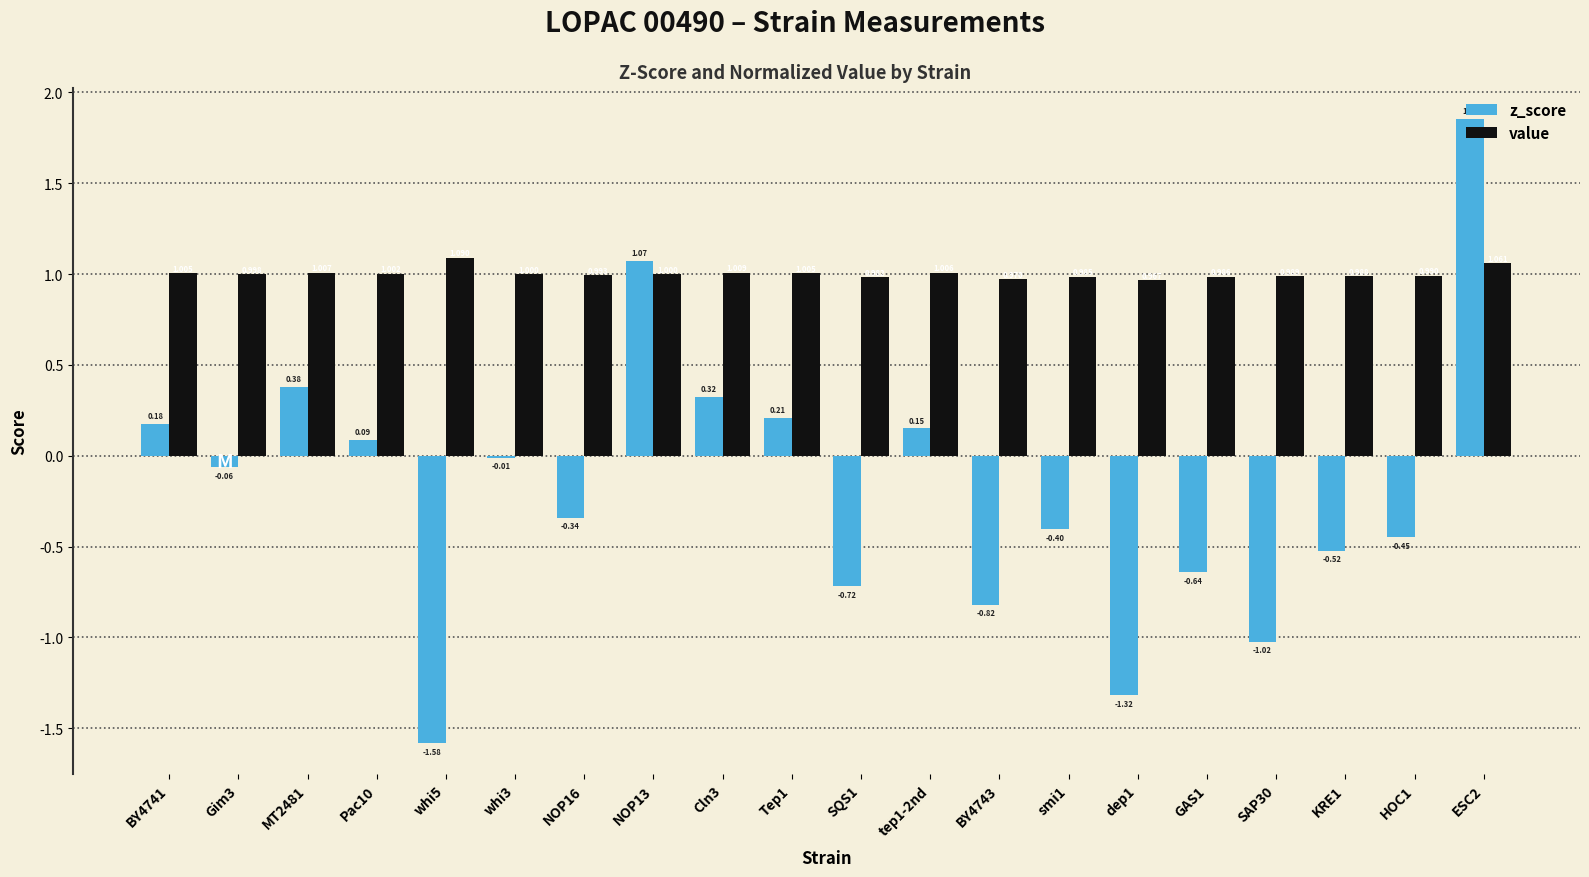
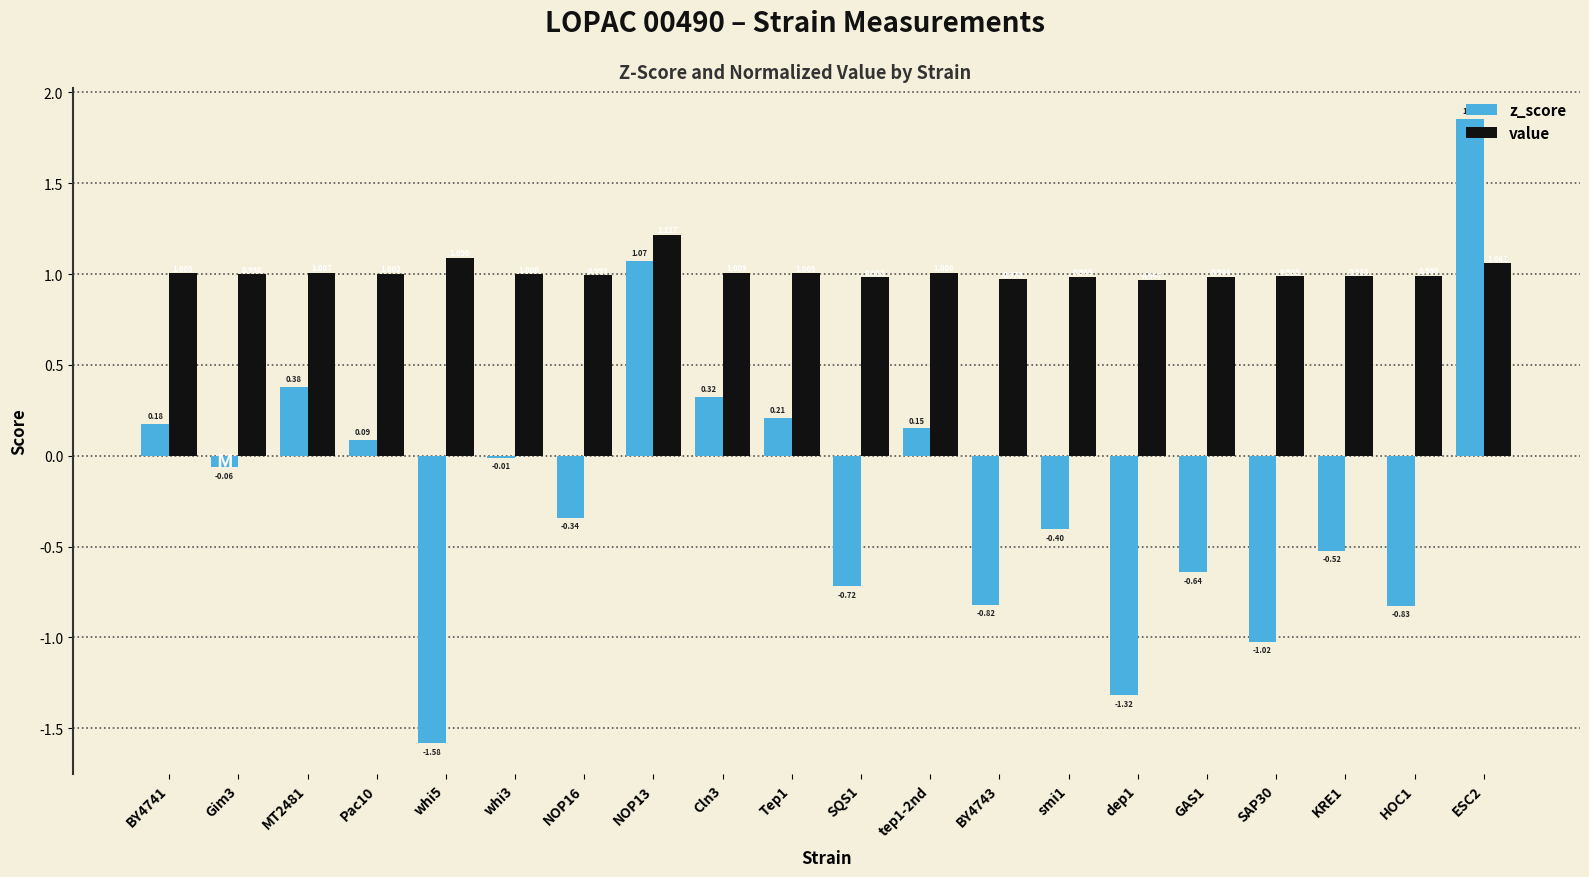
value, NOP13: 1.00 -> 1.22
z_score, HOC1: -0.45 -> -0.83
